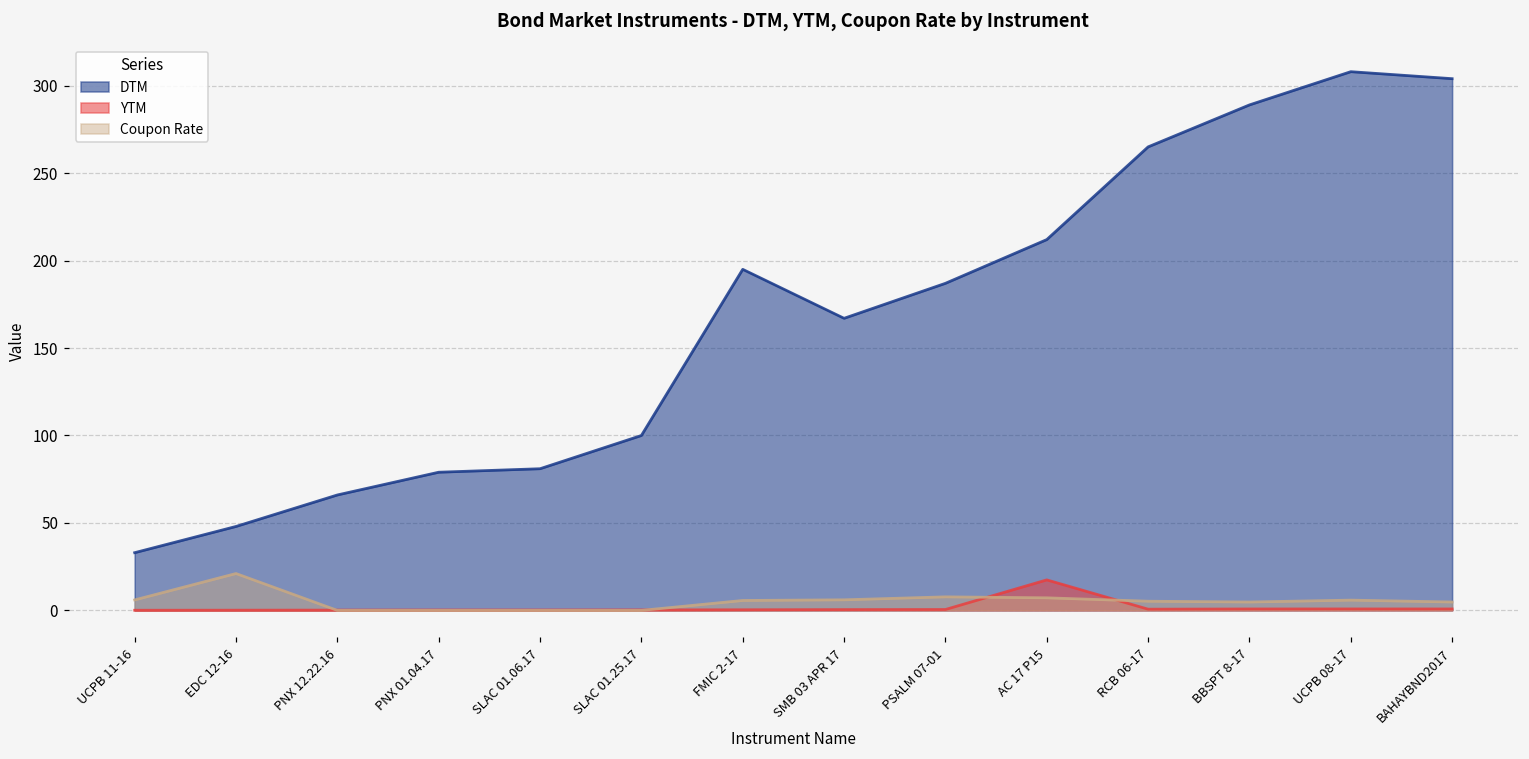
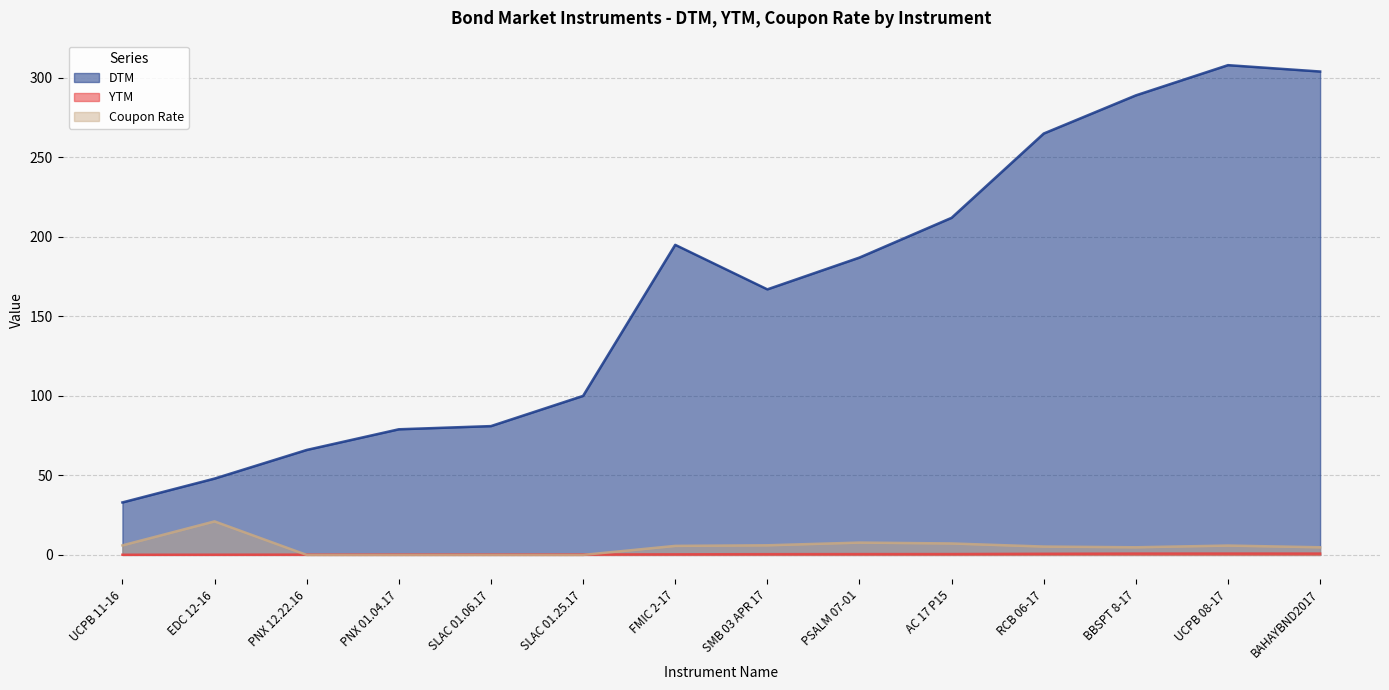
YTM, AC 17 P15: 17 -> 1
